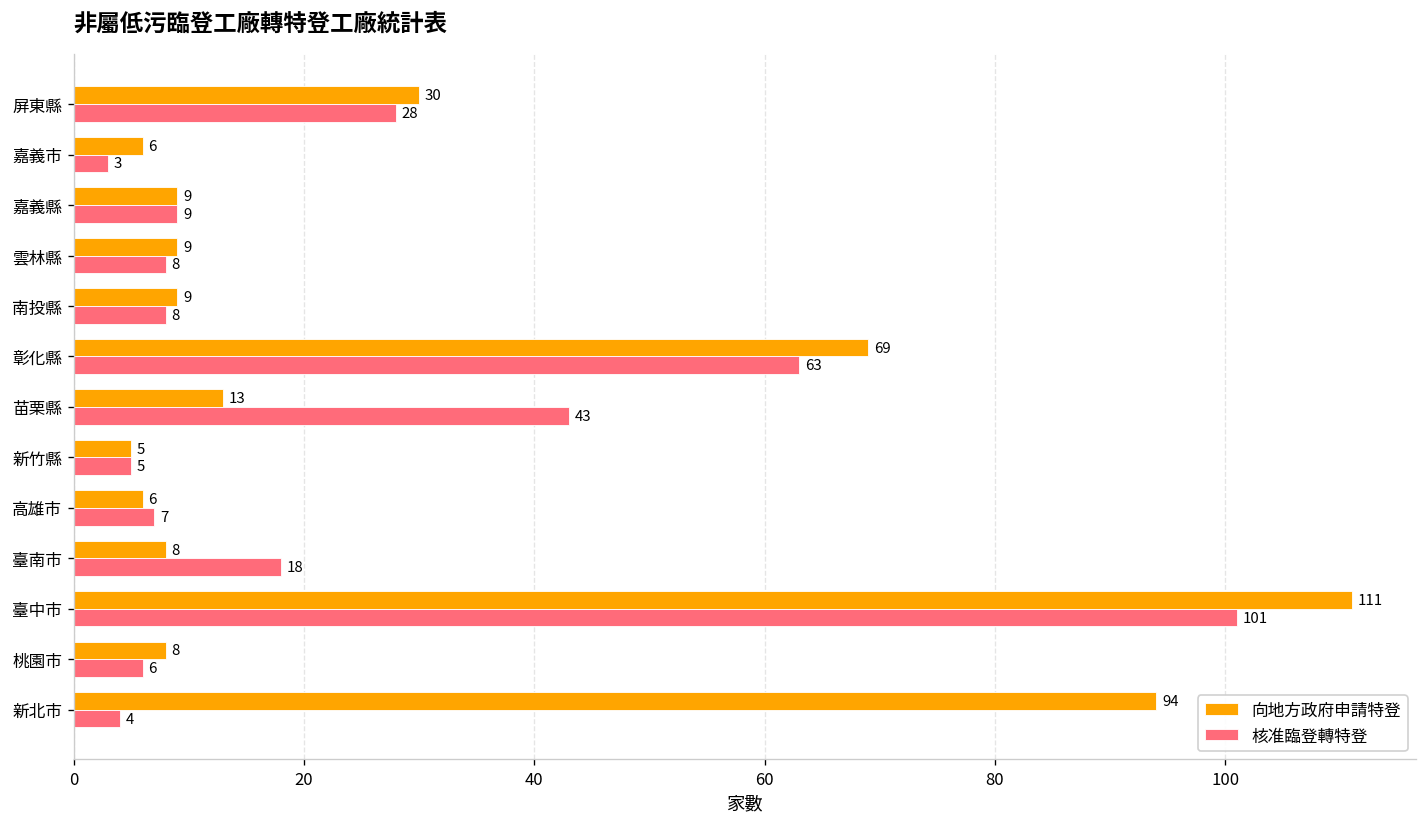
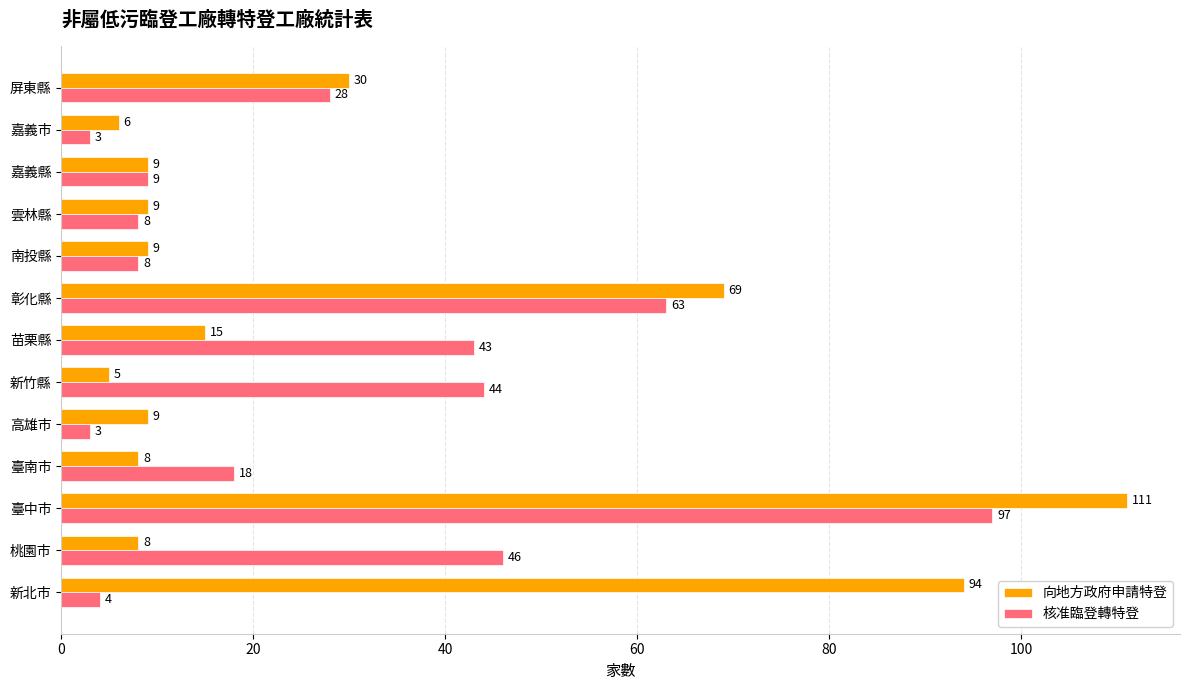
向地方政府申請特登, 苗栗縣: 13 -> 15
核准臨登轉特登, 新竹縣: 5 -> 44
向地方政府申請特登, 高雄市: 6 -> 9
核准臨登轉特登, 高雄市: 7 -> 3
核准臨登轉特登, 臺中市: 101 -> 97
核准臨登轉特登, 桃園市: 6 -> 46
